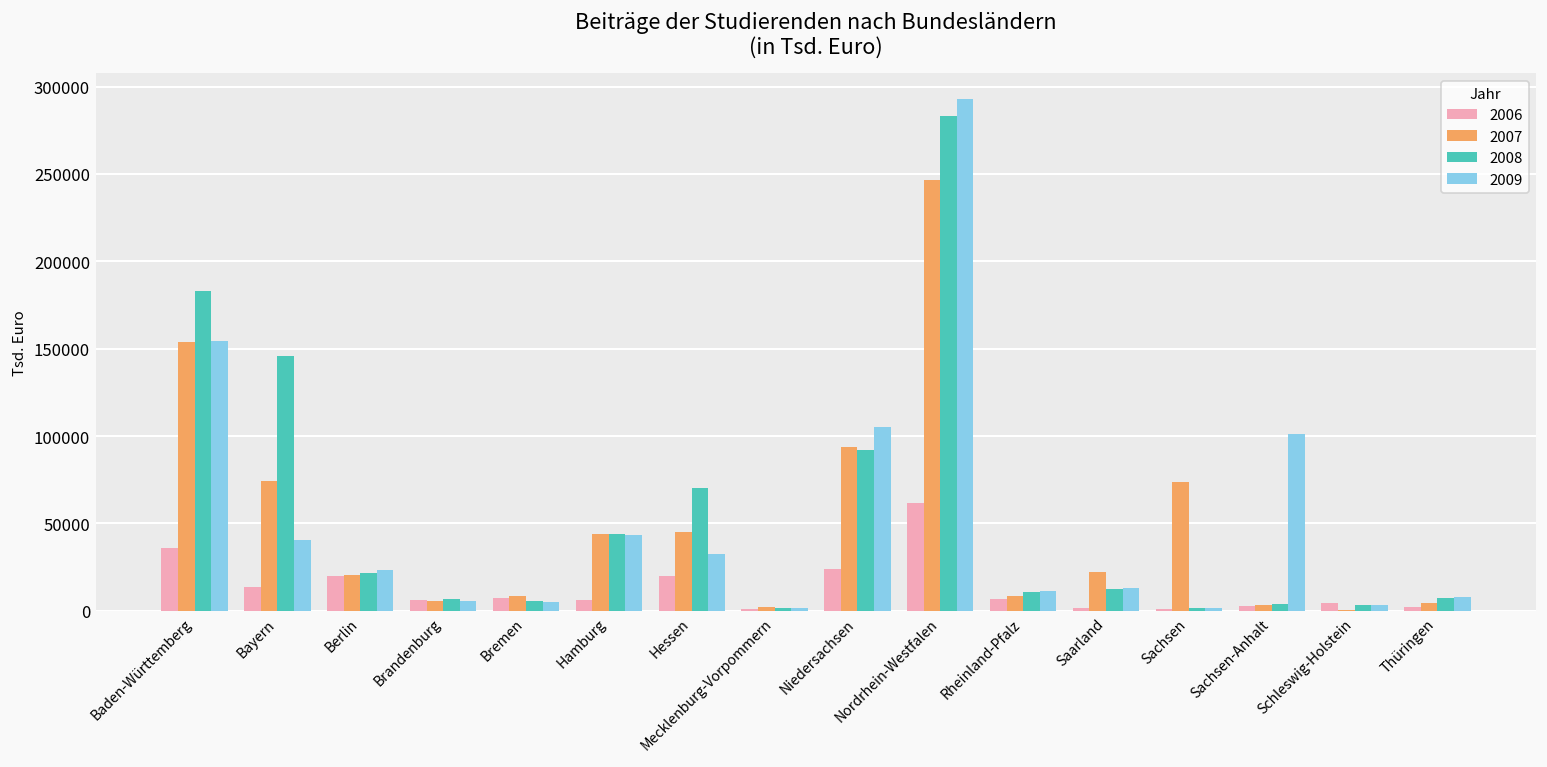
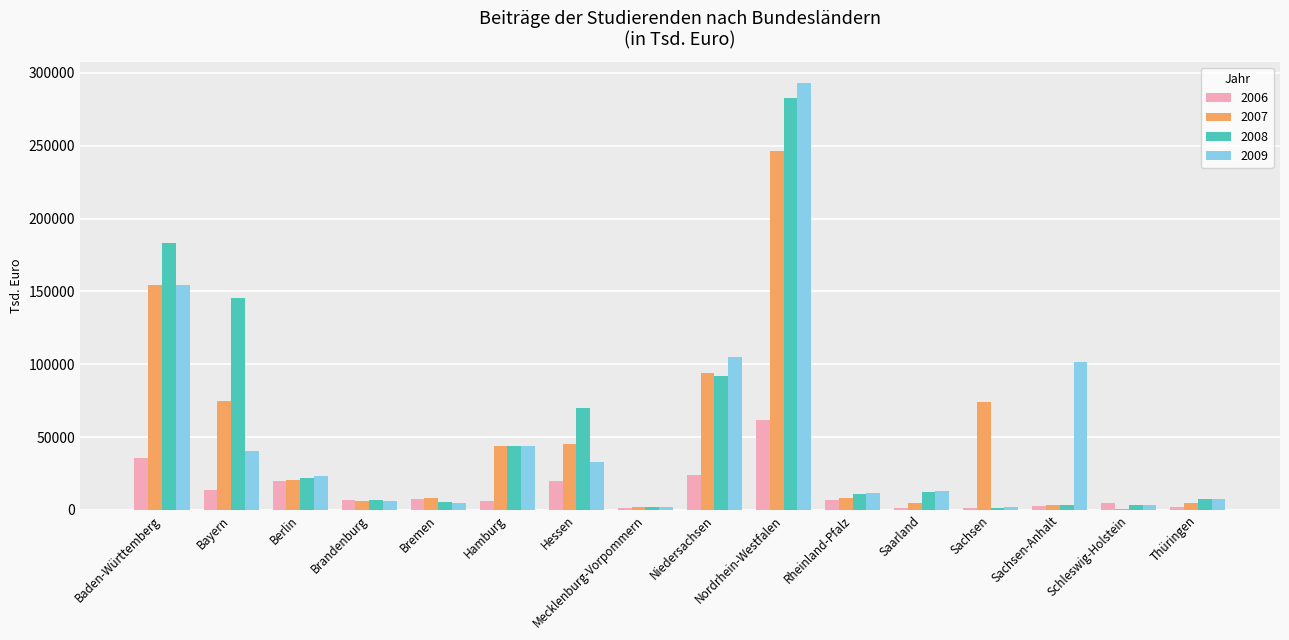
2007, Saarland: 22000 -> 5000
